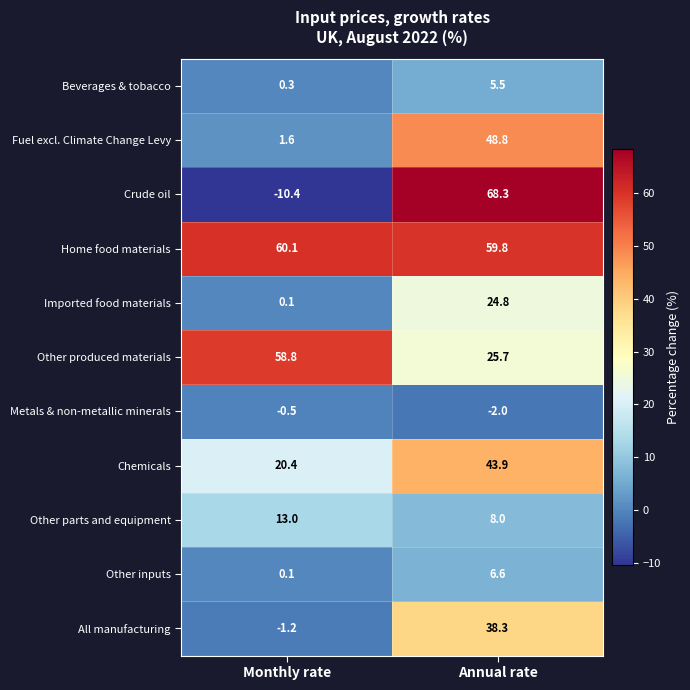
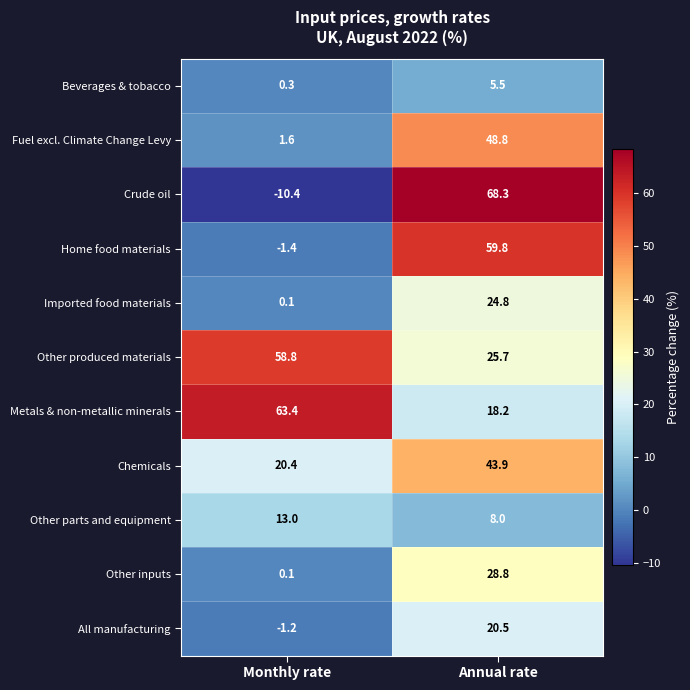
Home food materials, Monthly rate: 60.1 -> -1.4
Metals & non-metallic minerals, Monthly rate: -0.5 -> 63.4
Metals & non-metallic minerals, Annual rate: -2.0 -> 18.2
Other inputs, Annual rate: 6.6 -> 28.8
All manufacturing, Annual rate: 38.3 -> 20.5
